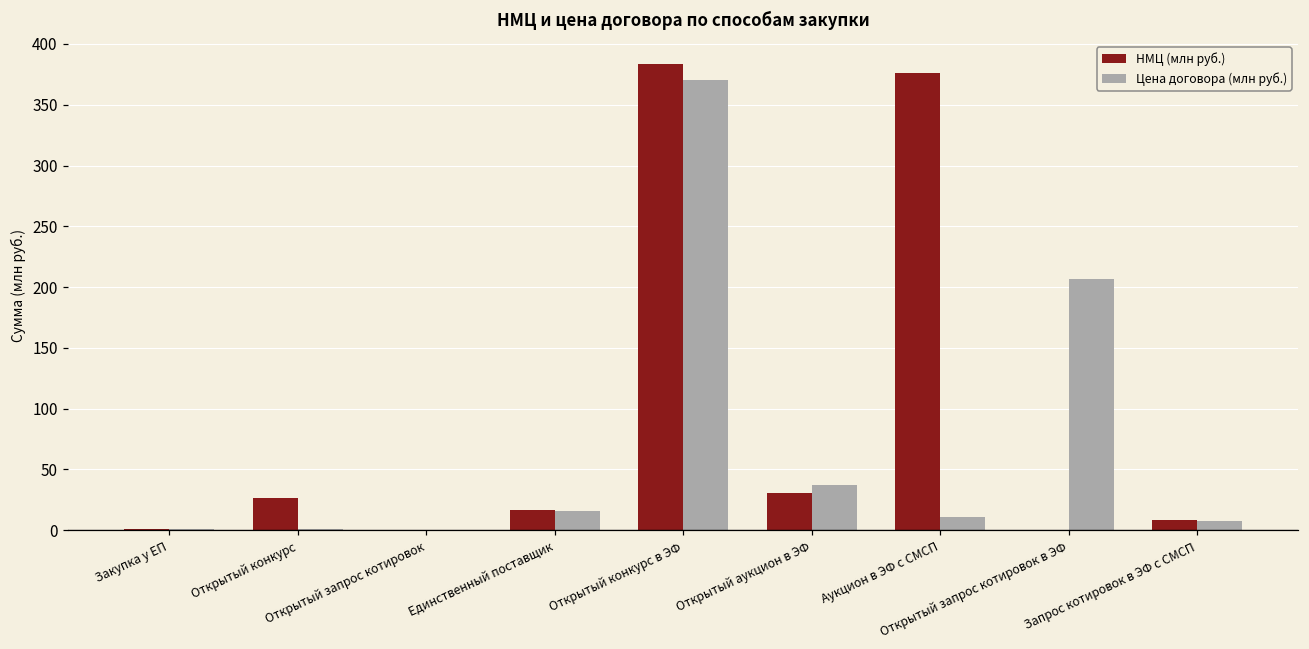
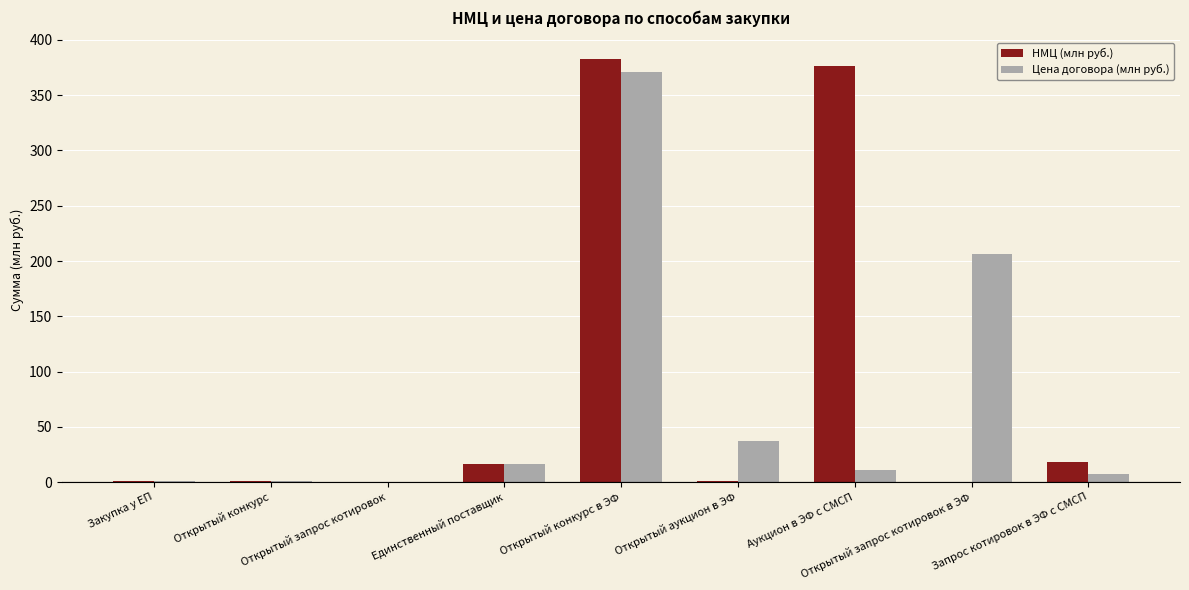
НМЦ (млн руб.), Открытый конкурс: 26 -> 1
НМЦ (млн руб.), Открытый аукцион в ЭФ: 31 -> 1
НМЦ (млн руб.), Запрос котировок в ЭФ с СМСП: 8 -> 18
